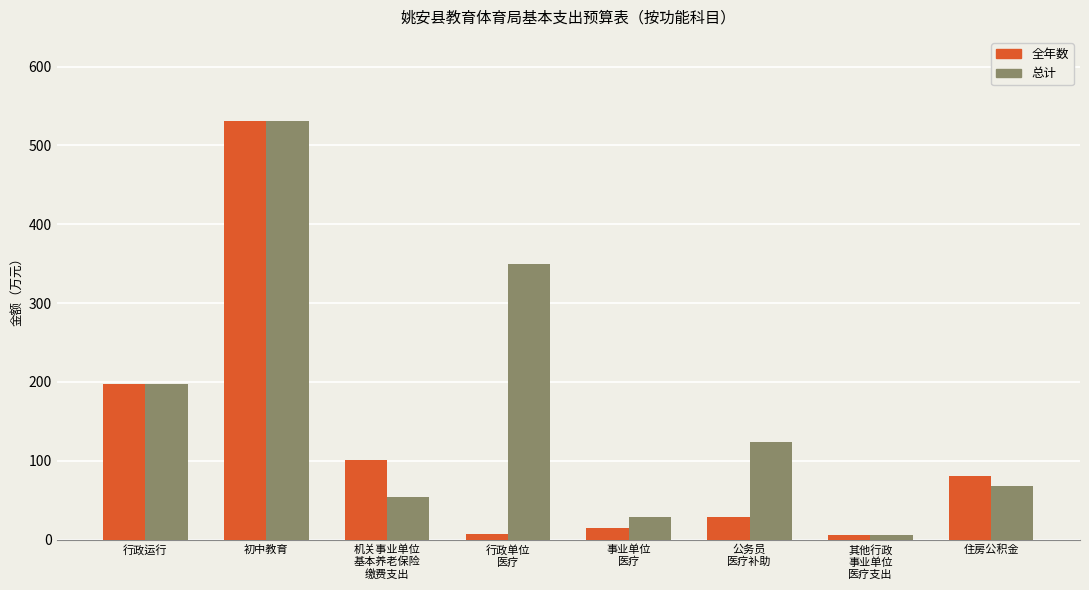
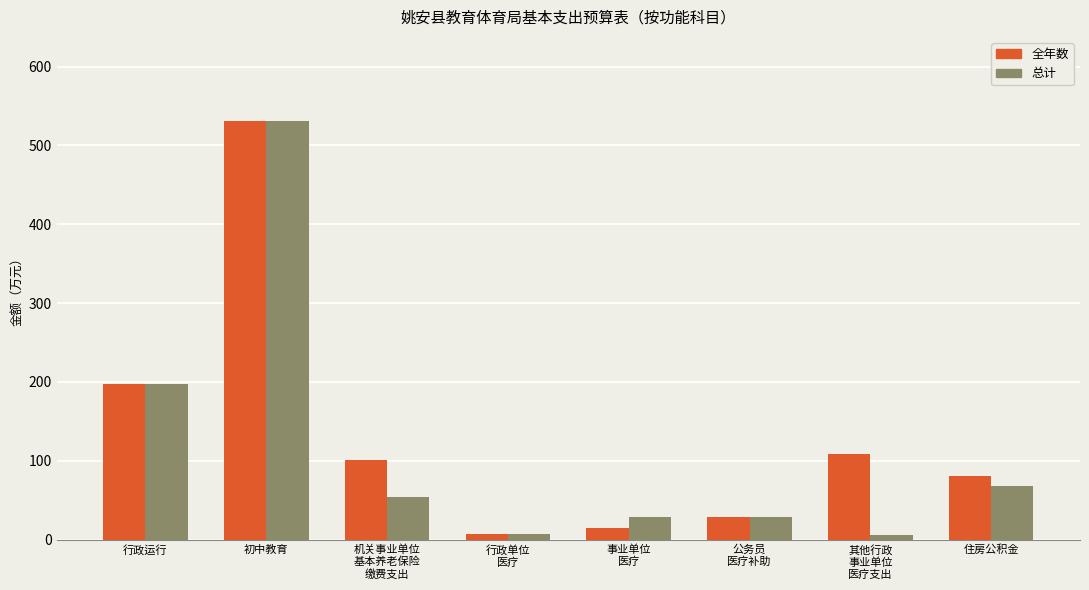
总计, 行政单位 医疗: 350 -> 10
总计, 公务员 医疗补助: 120 -> 30
全年数, 其他行政 事业单位 医疗支出: 10 -> 110
